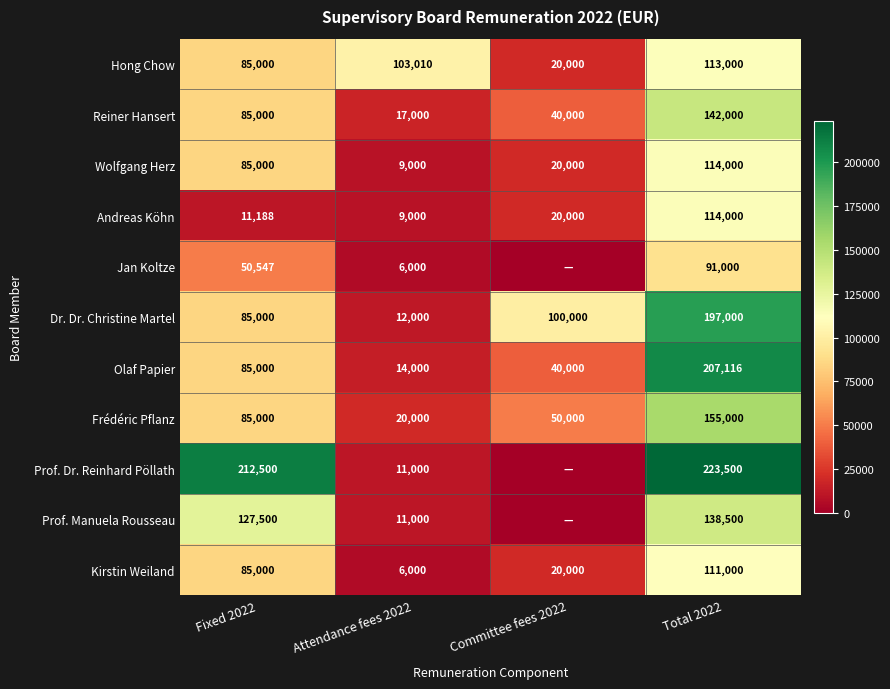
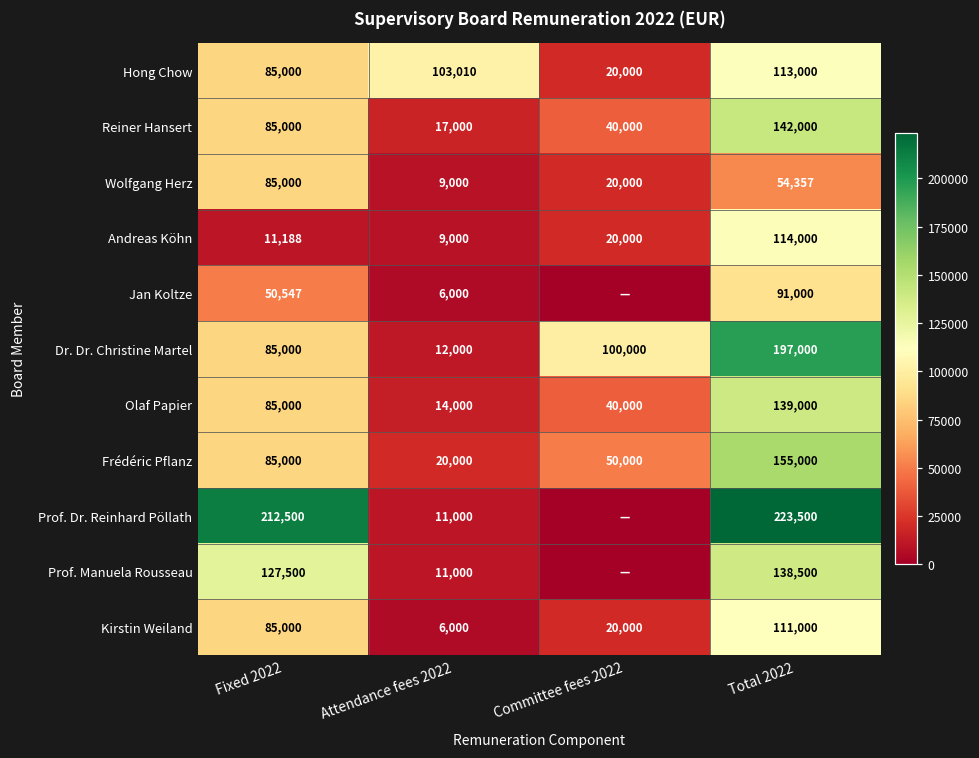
Wolfgang Herz, Total 2022: 114,000 -> 54,357
Olaf Papier, Total 2022: 207,116 -> 139,000
